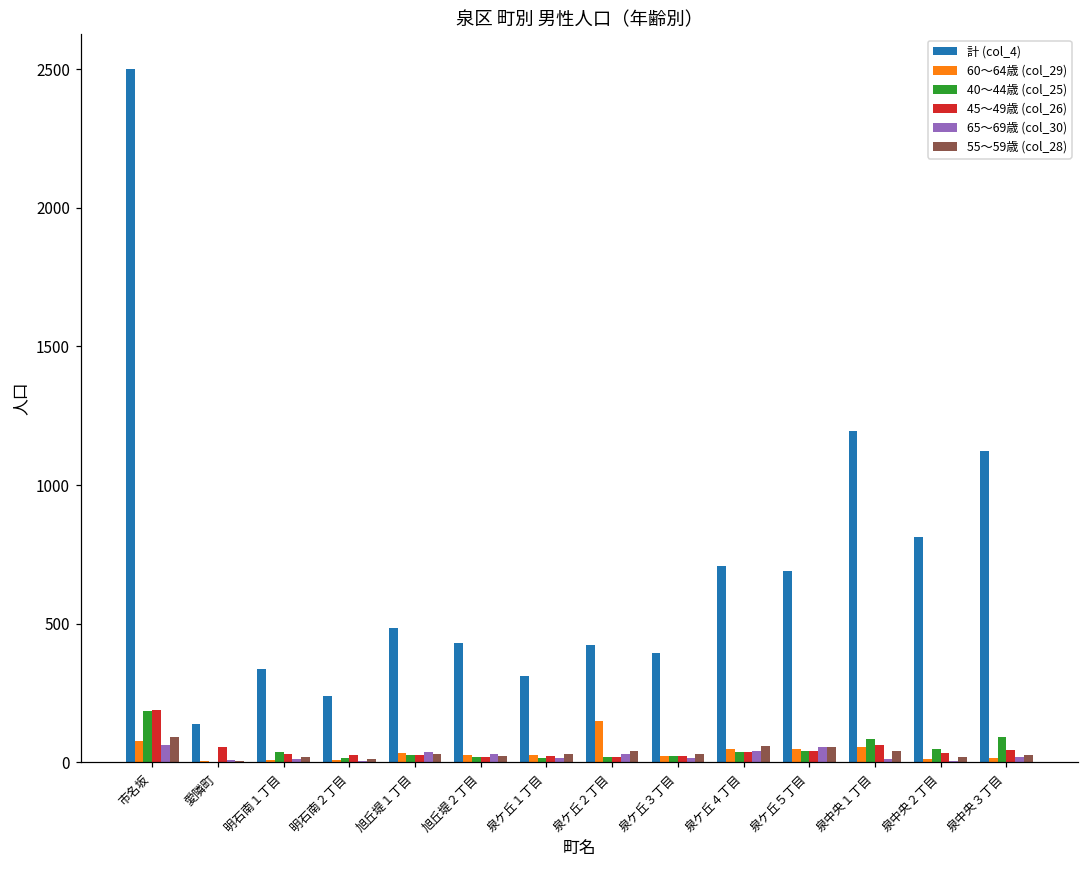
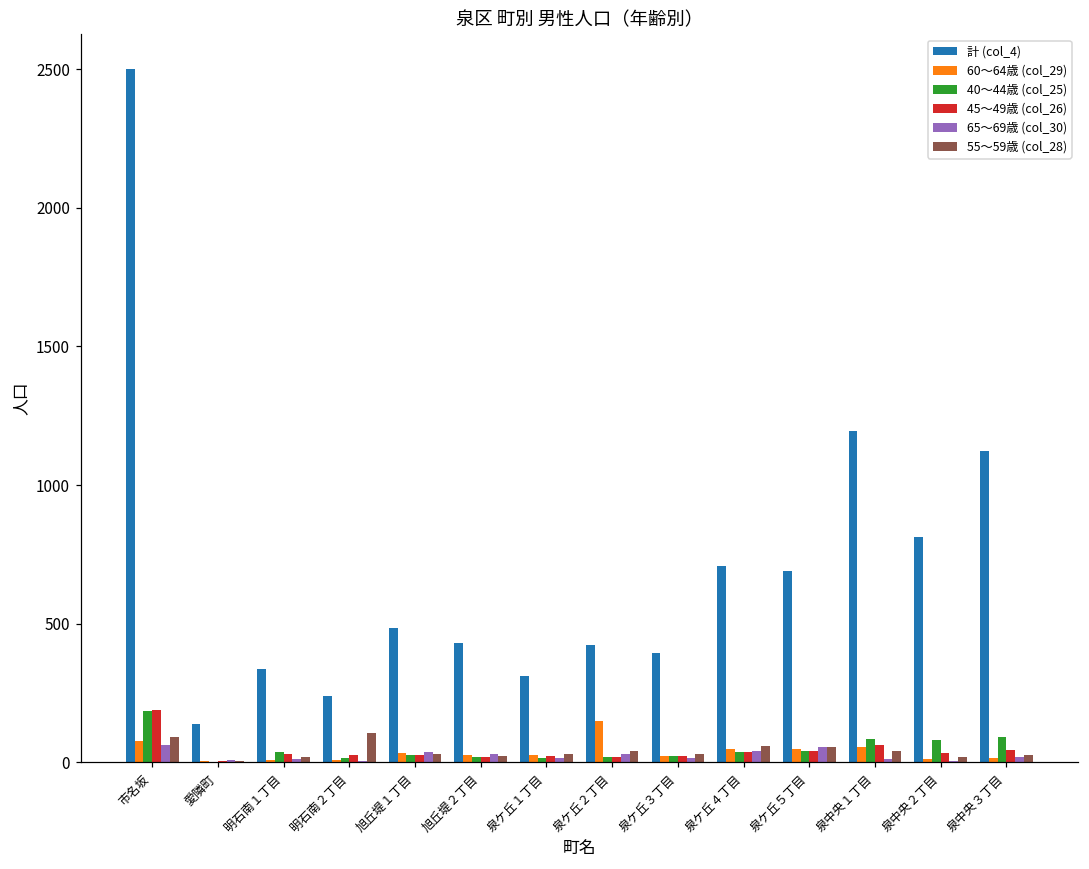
45～49歳 (col_26), 愛隣町: 60 -> 10
55～59歳 (col_28), 明石南２丁目: 10 -> 110
40～44歳 (col_25), 泉中央２丁目: 50 -> 80
